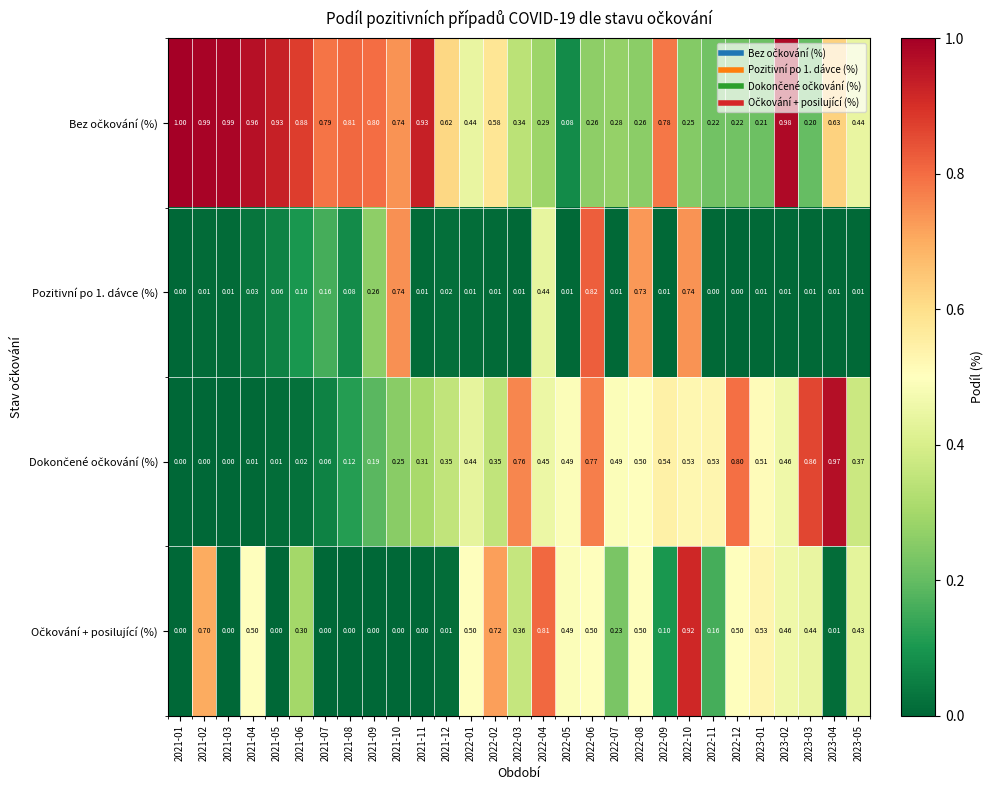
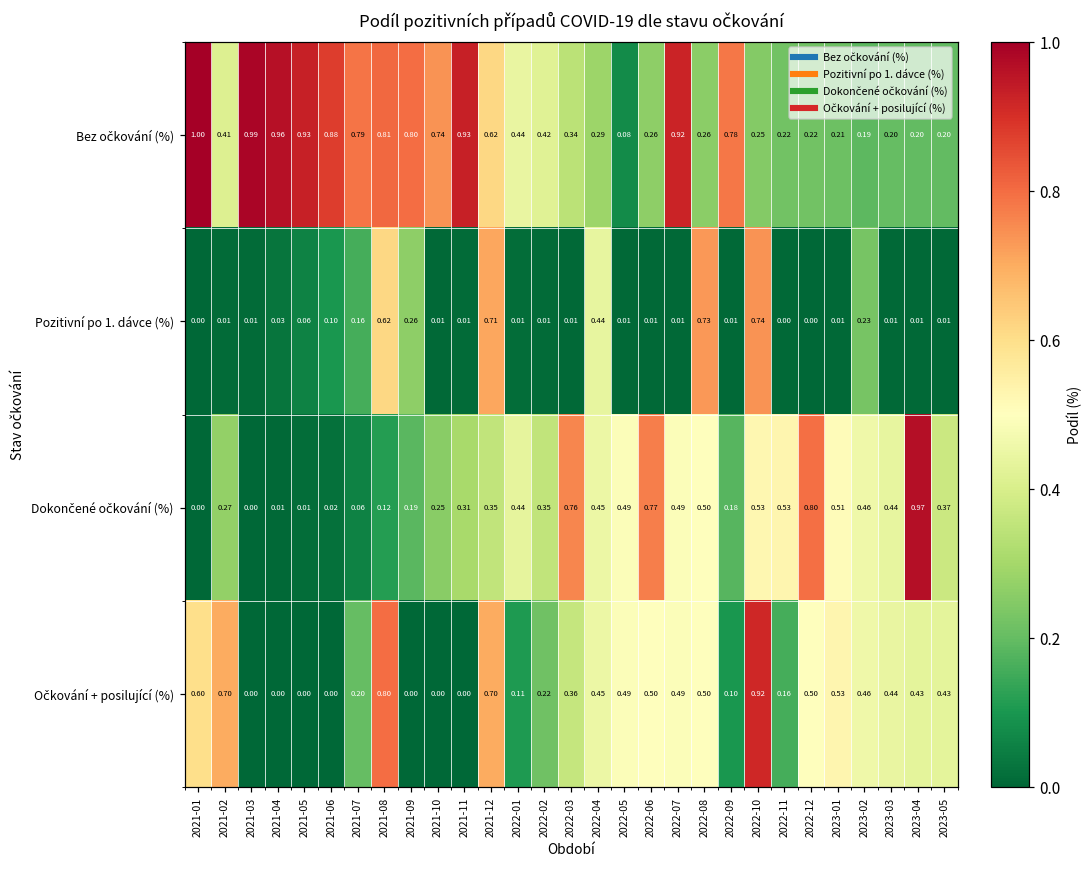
Bez očkování (%), 2021-02: 0.99 -> 0.41
Bez očkování (%), 2022-02: 0.58 -> 0.42
Bez očkování (%), 2022-07: 0.28 -> 0.92
Bez očkování (%), 2023-02: 0.98 -> 0.19
Bez očkování (%), 2023-04: 0.63 -> 0.20
Bez očkování (%), 2023-05: 0.44 -> 0.20
Pozitivní po 1. dávce (%), 2021-08: 0.08 -> 0.62
Pozitivní po 1. dávce (%), 2021-10: 0.74 -> 0.01
Pozitivní po 1. dávce (%), 2021-12: 0.02 -> 0.71
Pozitivní po 1. dávce (%), 2022-06: 0.82 -> 0.01
Pozitivní po 1. dávce (%), 2023-02: 0.01 -> 0.23
Dokončené očkování (%), 2021-02: 0.00 -> 0.27
Dokončené očkování (%), 2022-09: 0.54 -> 0.18
Dokončené očkování (%), 2023-03: 0.86 -> 0.44
Očkování + posilující (%), 2021-01: 0.00 -> 0.60
Očkování + posilující (%), 2021-04: 0.50 -> 0.00
Očkování + posilující (%), 2021-06: 0.30 -> 0.00
Očkování + posilující (%), 2021-07: 0.00 -> 0.20
Očkování + posilující (%), 2021-08: 0.00 -> 0.80
Očkování + posilující (%), 2021-12: 0.01 -> 0.70
Očkování + posilující (%), 2022-01: 0.50 -> 0.11
Očkování + posilující (%), 2022-02: 0.72 -> 0.22
Očkování + posilující (%), 2022-04: 0.81 -> 0.45
Očkování + posilující (%), 2022-07: 0.23 -> 0.49
Očkování + posilující (%), 2023-04: 0.01 -> 0.43
